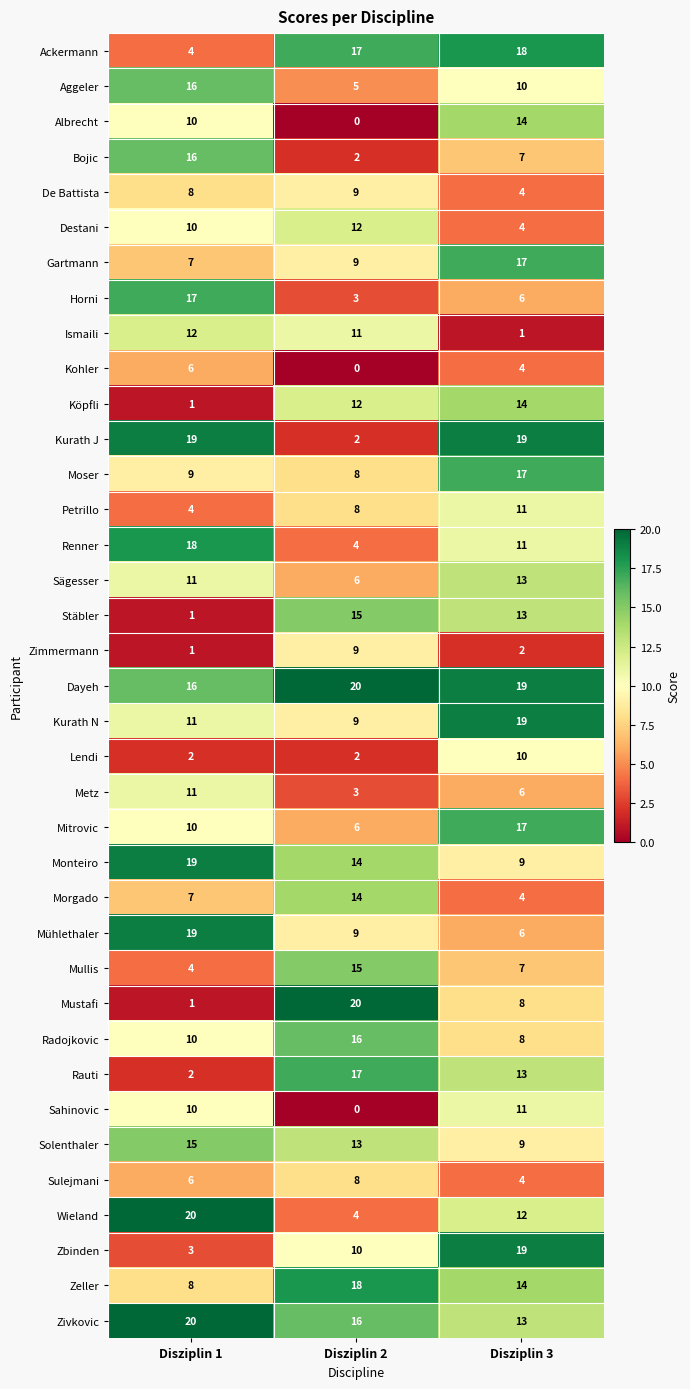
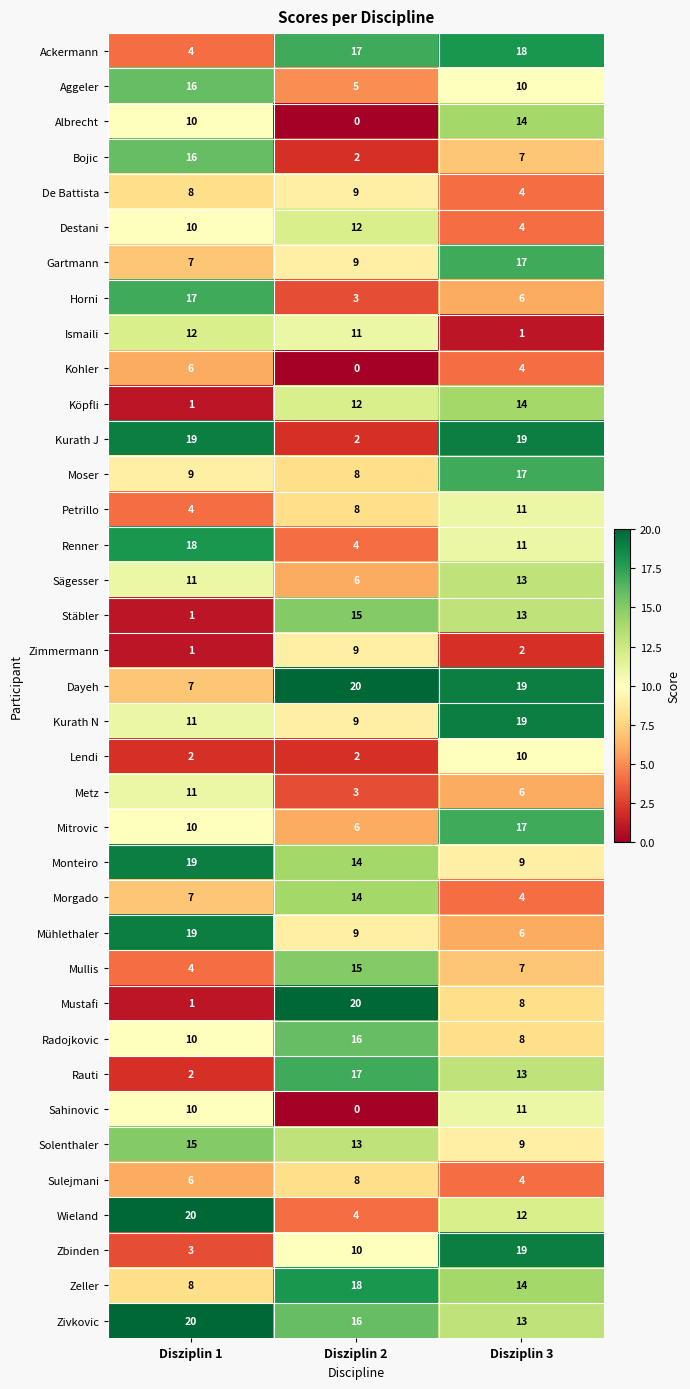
Dayeh, Disziplin 1: 16 -> 7
